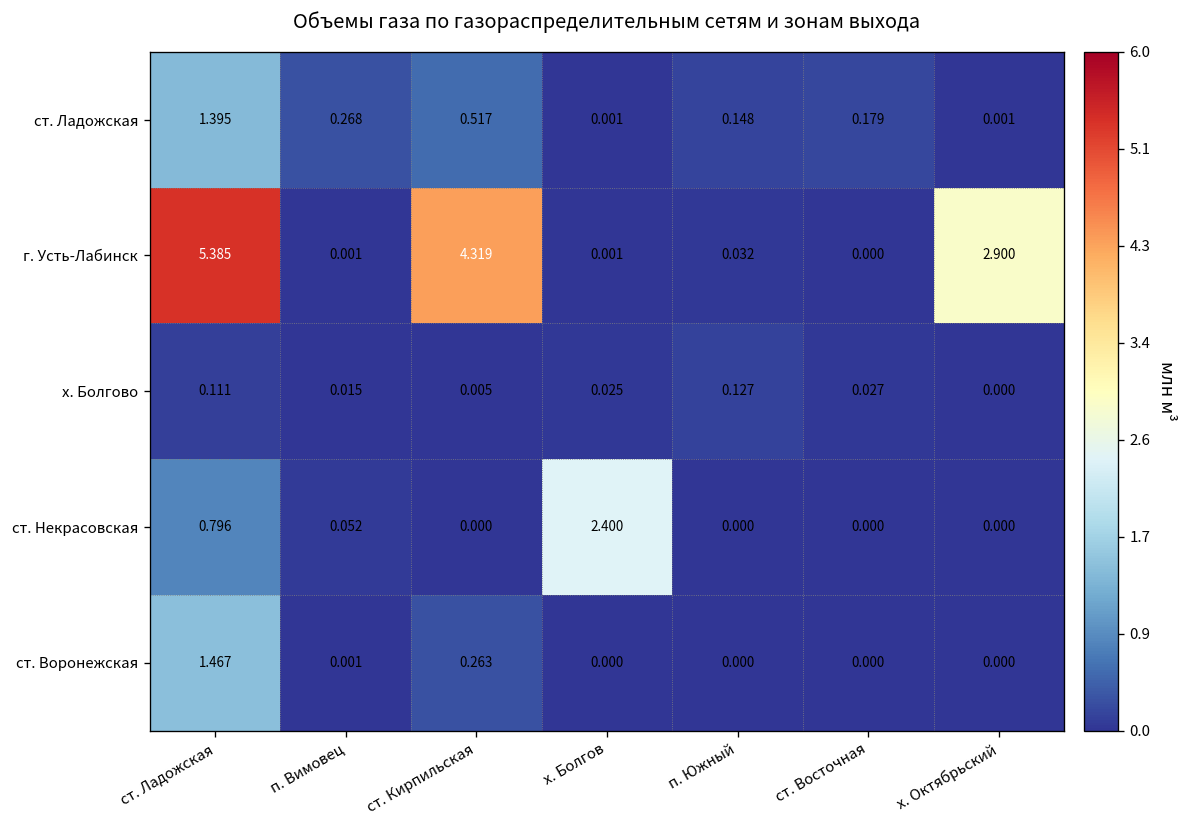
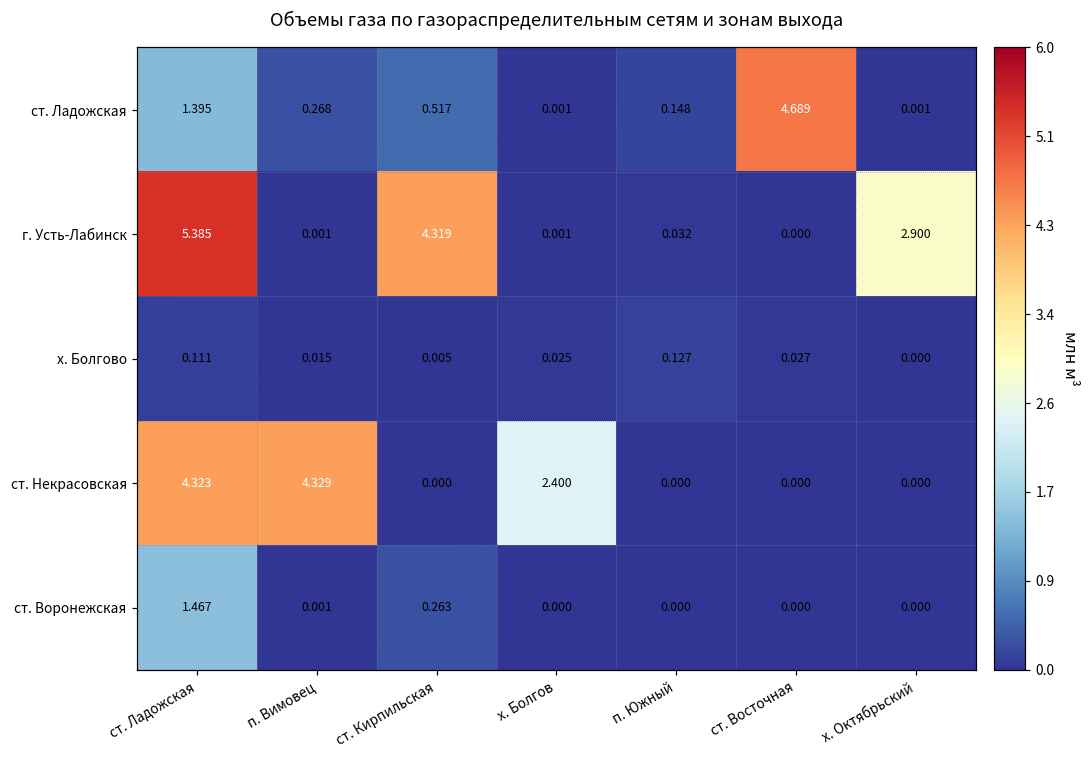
ст. Ладожская, ст. Восточная: 0.179 -> 4.689
ст. Некрасовская, ст. Ладожская: 0.796 -> 4.323
ст. Некрасовская, п. Вимовец: 0.052 -> 4.329
